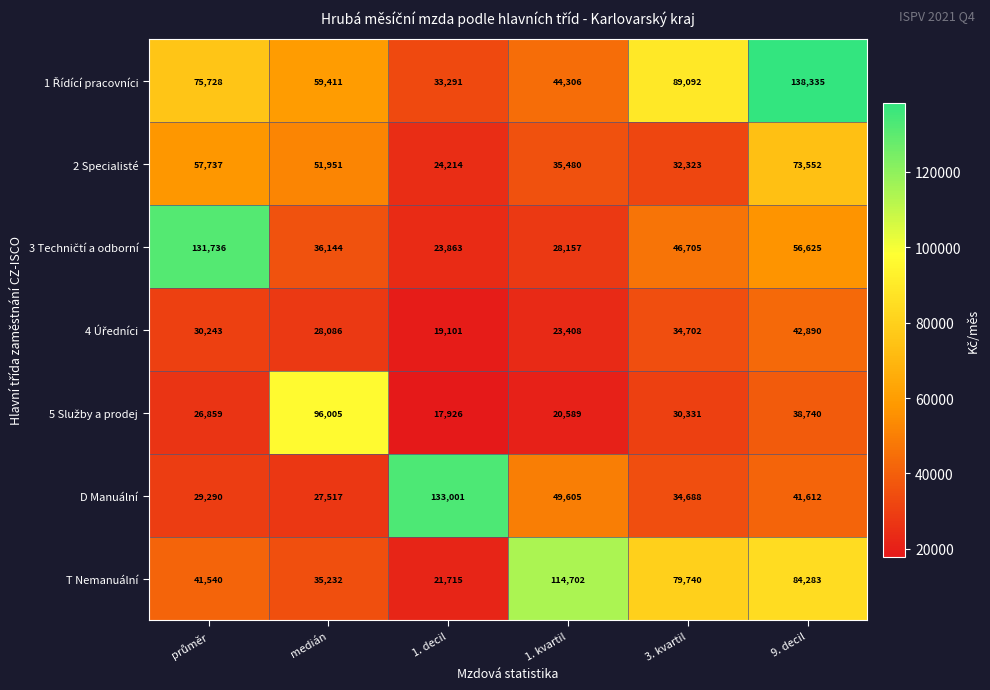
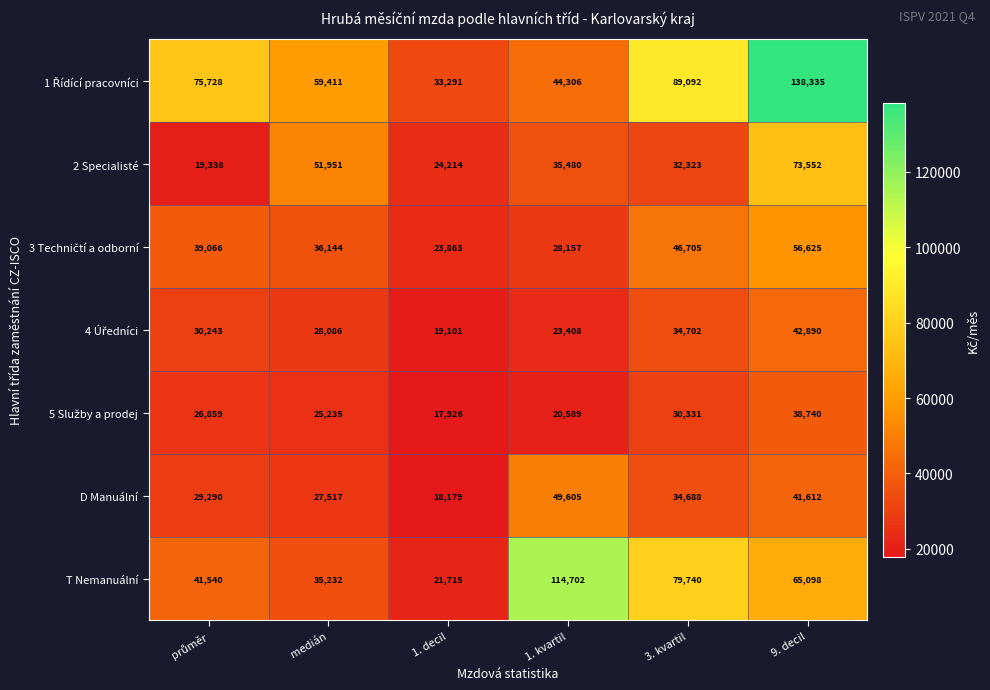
2 Specialisté, průměr: 57,737 -> 19,338
3 Techničtí a odborní, průměr: 131,736 -> 39,066
5 Služby a prodej, medián: 96,005 -> 25,235
D Manuální, 1. decil: 133,001 -> 18,179
T Nemanuální, 9. decil: 84,283 -> 65,098
